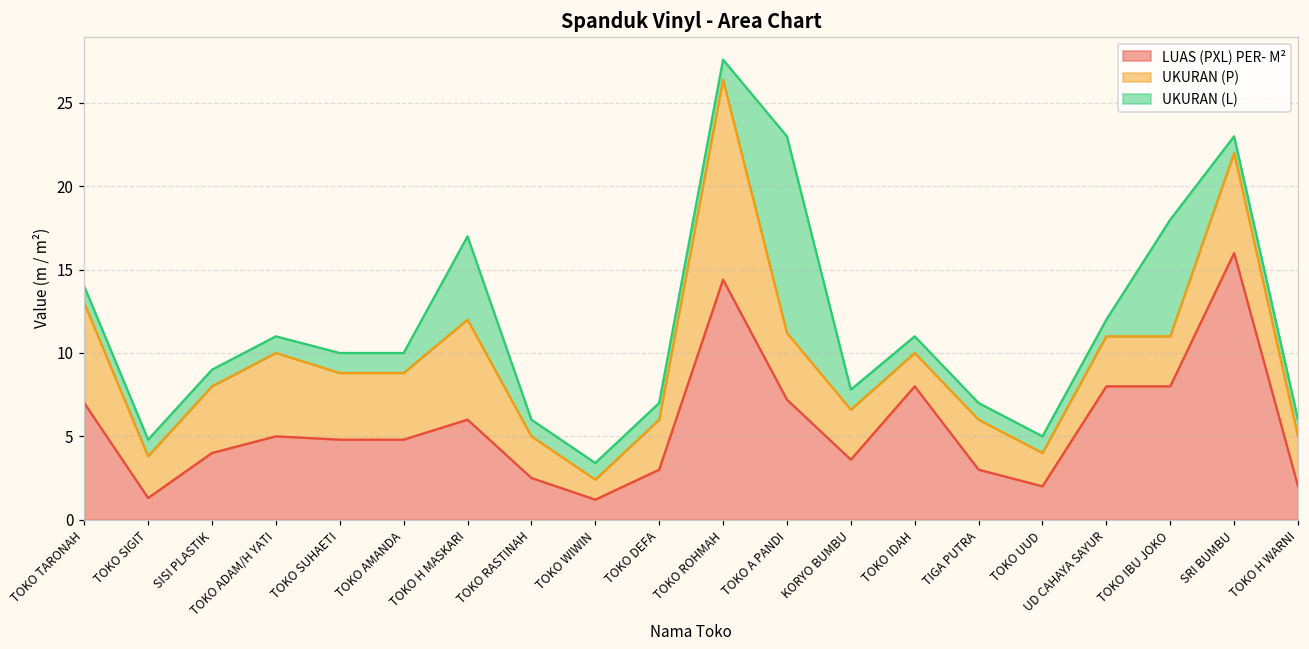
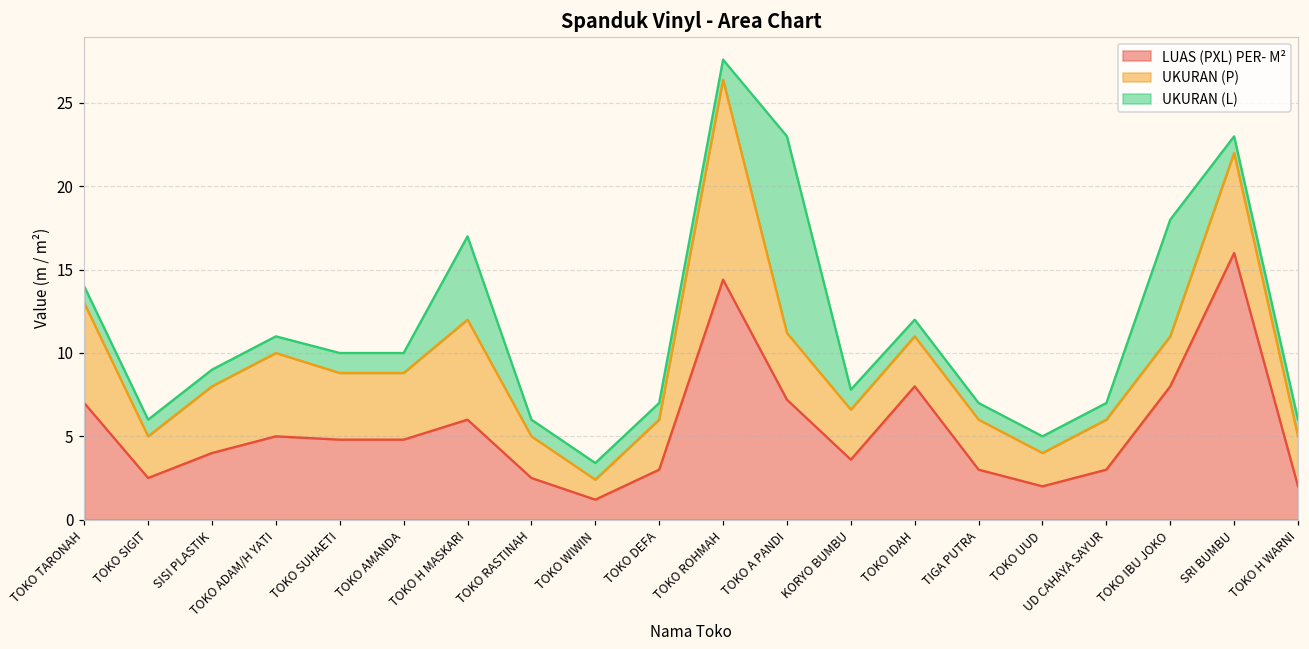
LUAS (PXL) PER- M², TOKO SIGIT: 1.3 -> 2.5
UKURAN (P), TOKO IDAH: 2 -> 3
LUAS (PXL) PER- M², UD CAHAYA SAYUR: 8 -> 3
